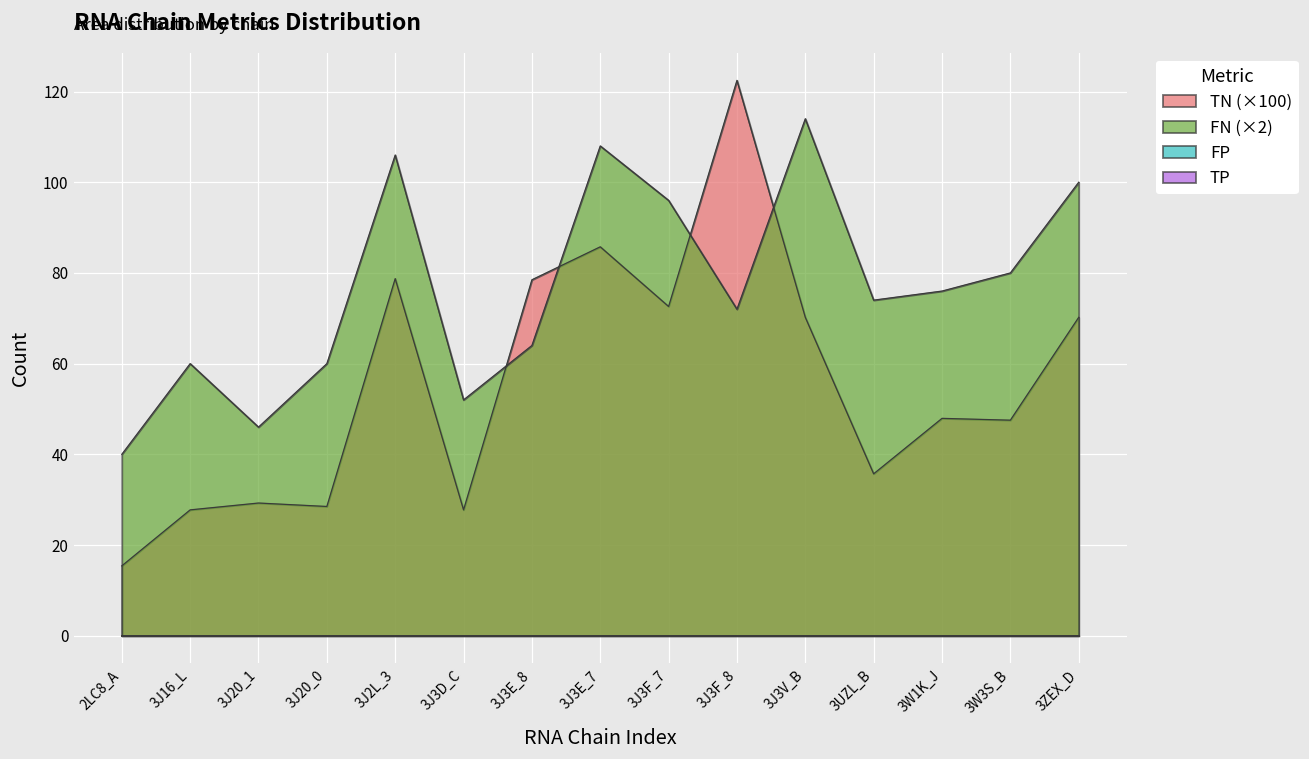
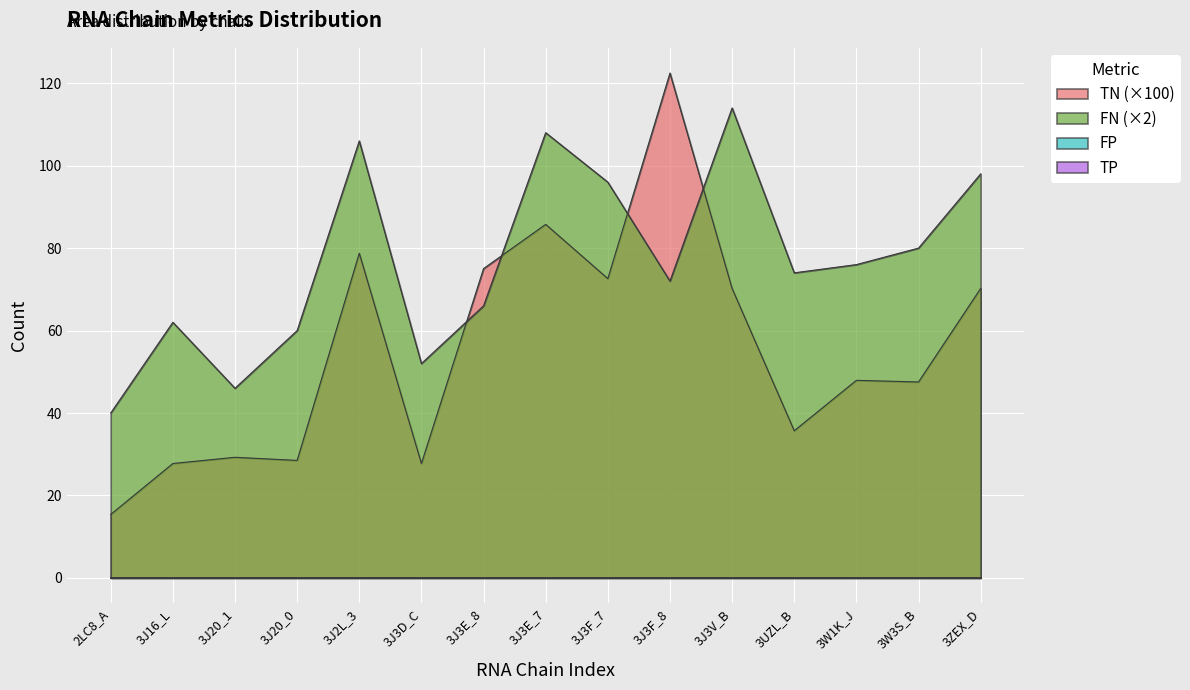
FN (×2), 3J16_L: 60 -> 62
TN (×100), 3J3E_8: 78 -> 75
FN (×2), 3J3E_8: 64 -> 66
FN (×2), 3ZEX_D: 100 -> 98
